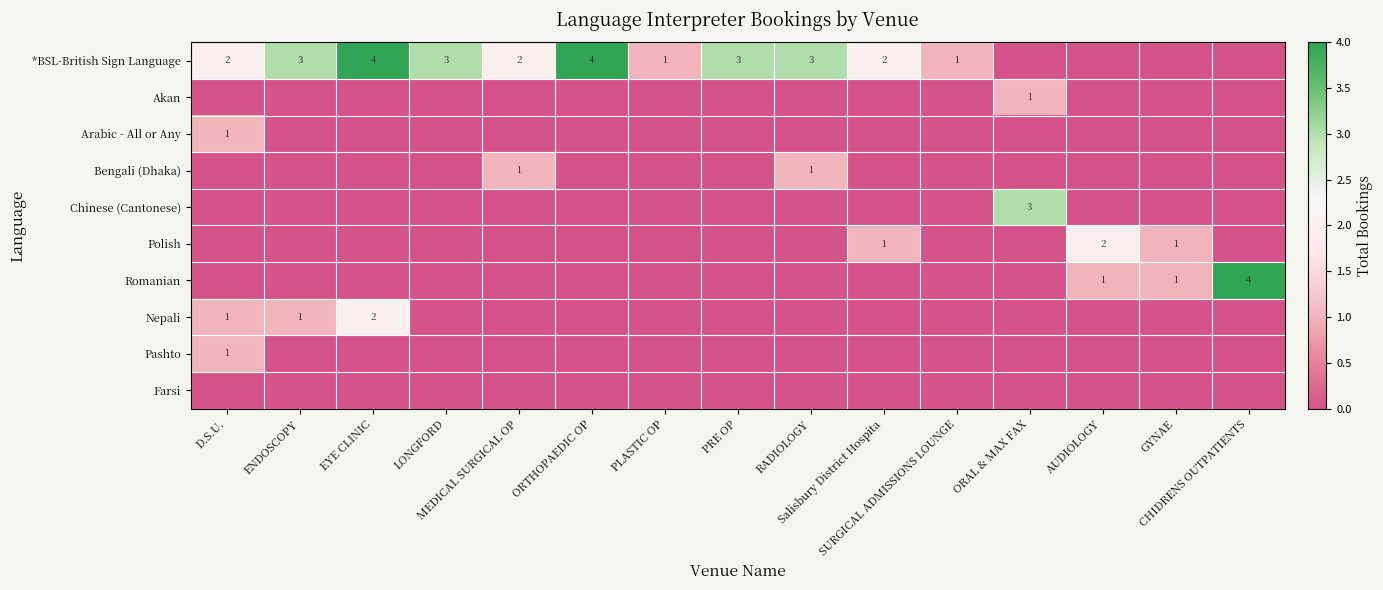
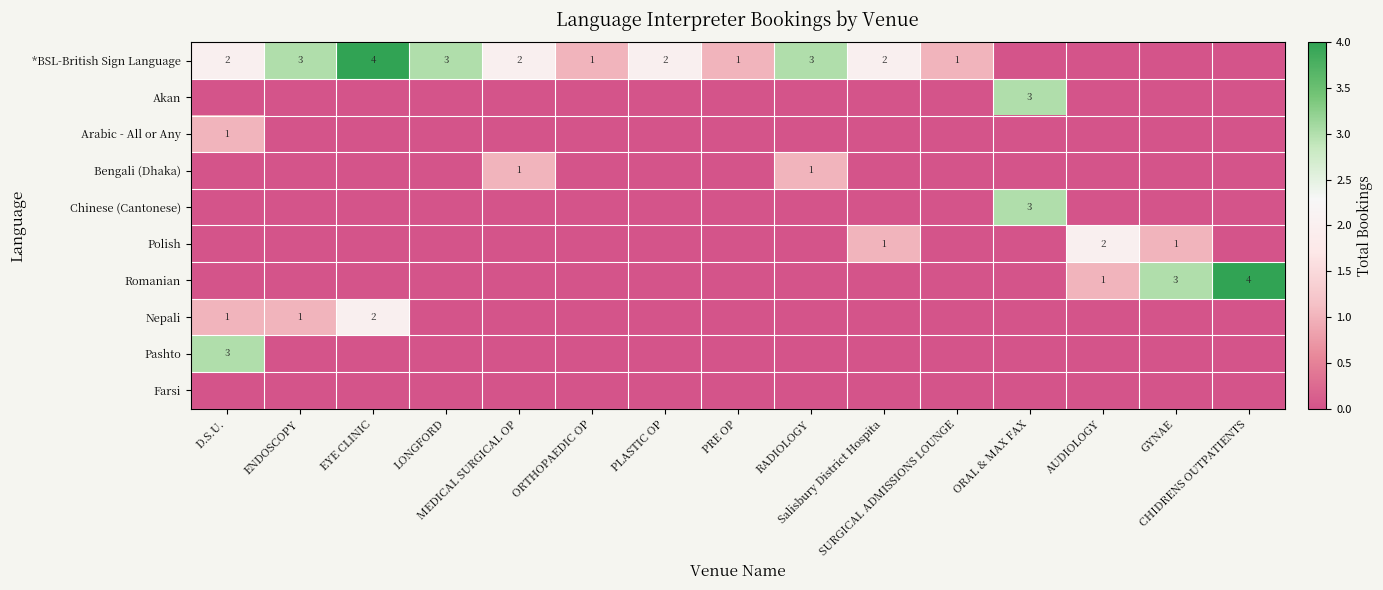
*BSL-British Sign Language, ORTHOPAEDIC OP: 4 -> 1
*BSL-British Sign Language, PLASTIC OP: 1 -> 2
*BSL-British Sign Language, PRE OP: 3 -> 1
Akan, ORAL & MAX FAX: 1 -> 3
Romanian, GYNAE: 1 -> 3
Pashto, D.S.U.: 1 -> 3
